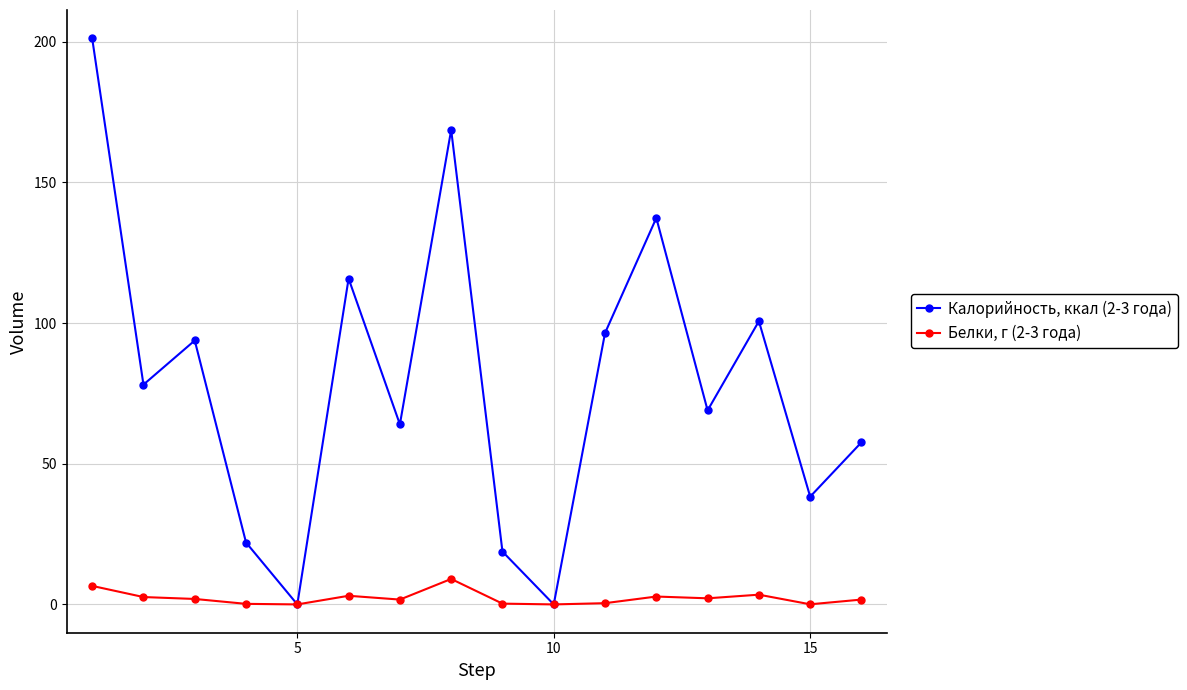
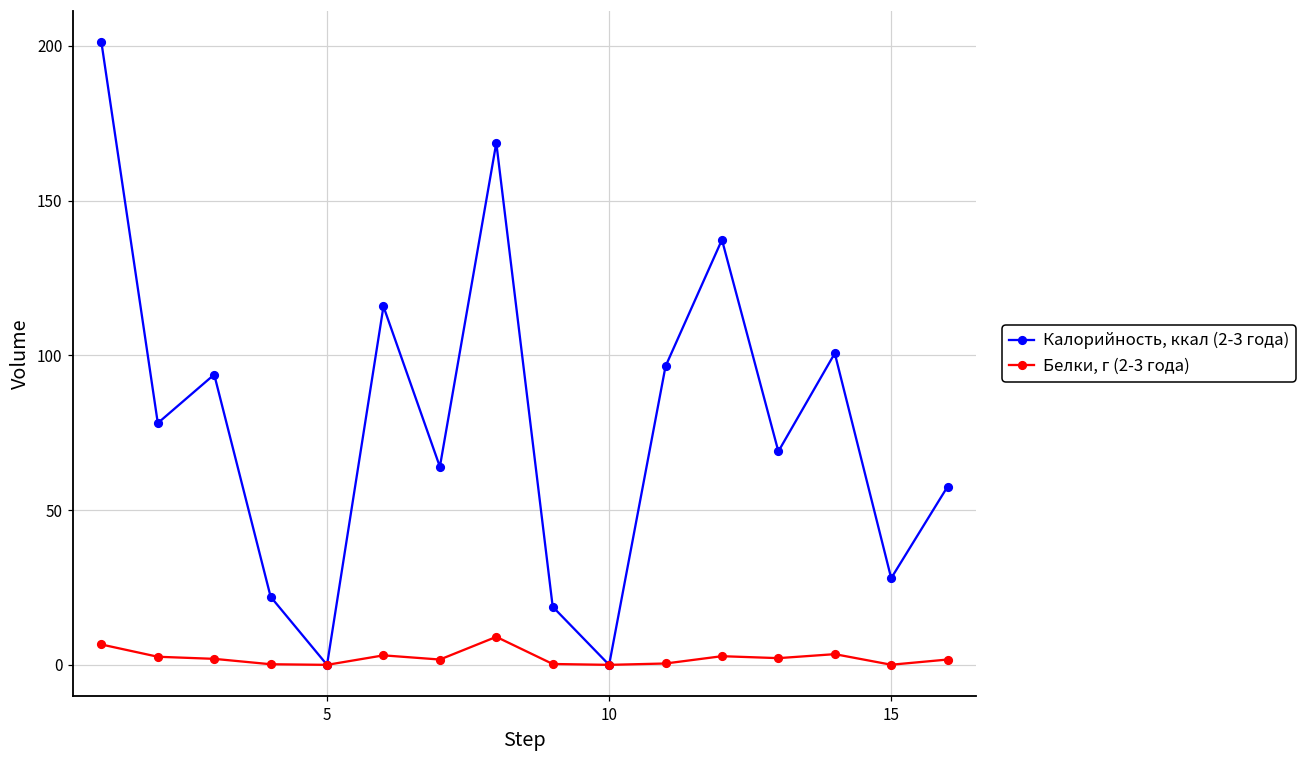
Калорийность, ккал (2-3 года), 15: 38 -> 28
